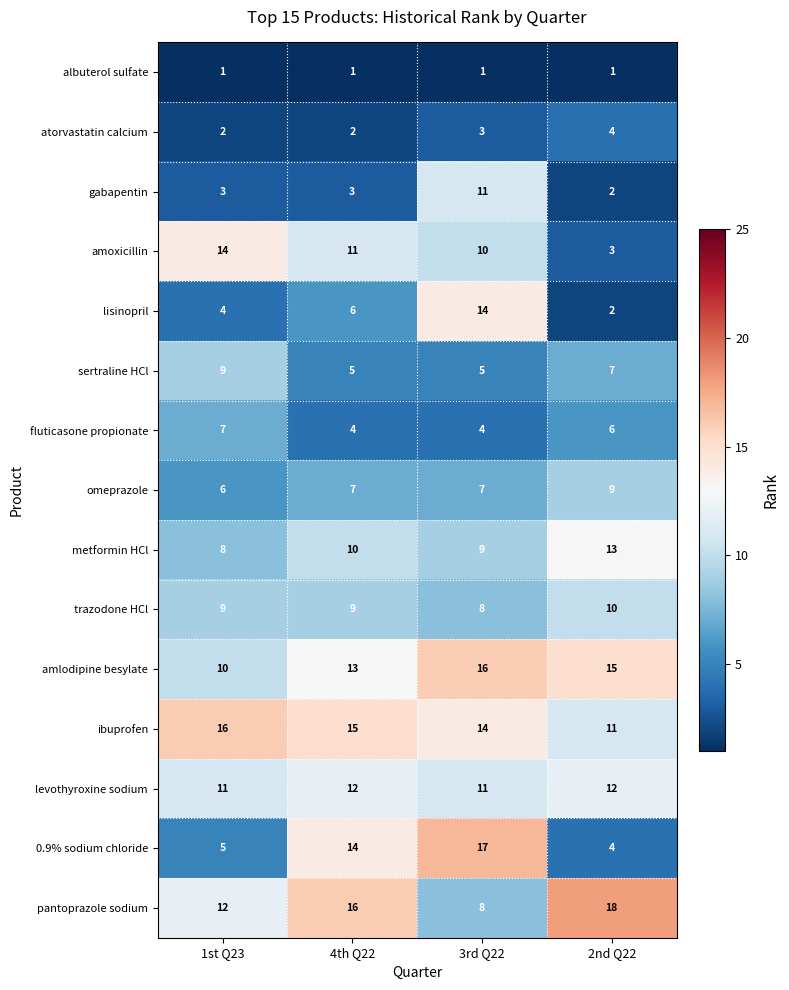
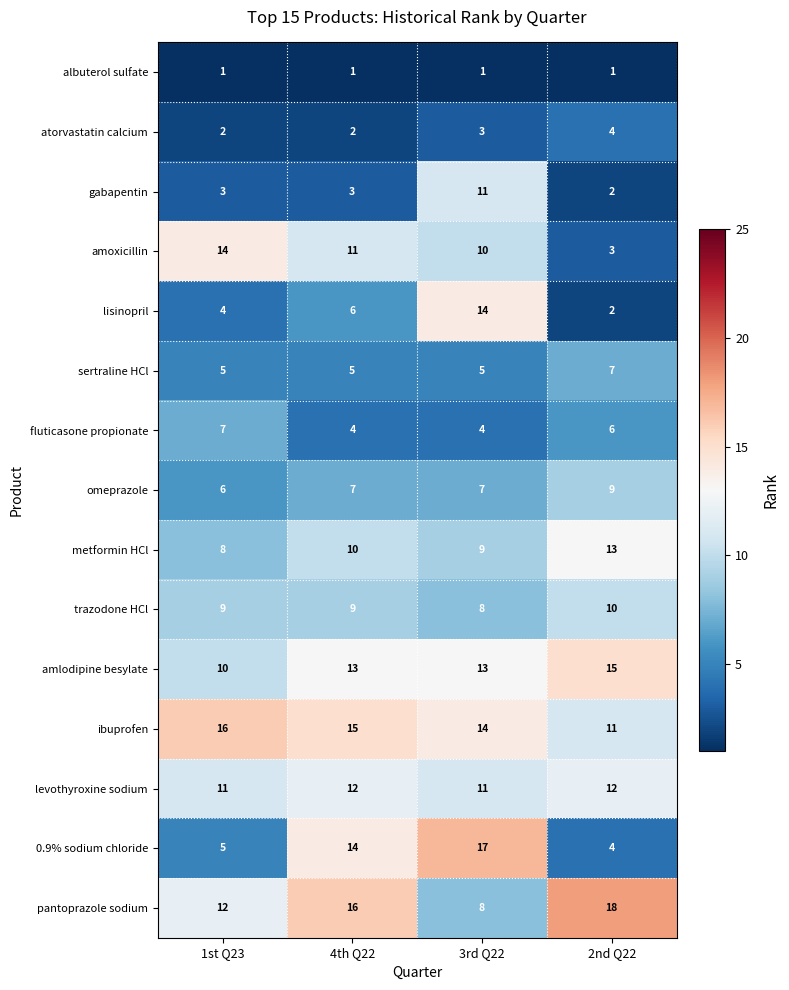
sertraline HCl, 1st Q23: 9 -> 5
amlodipine besylate, 3rd Q22: 16 -> 13
